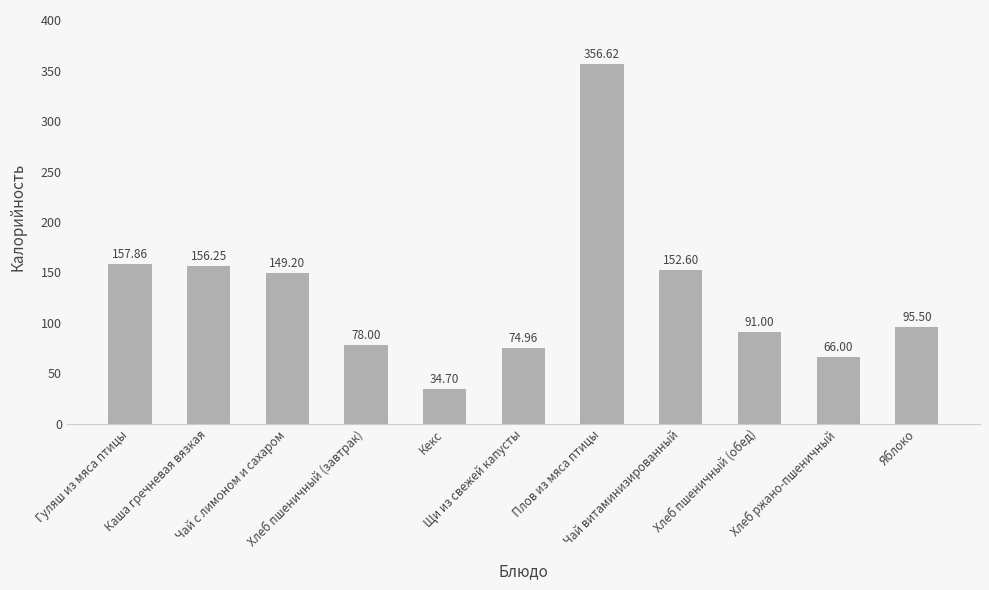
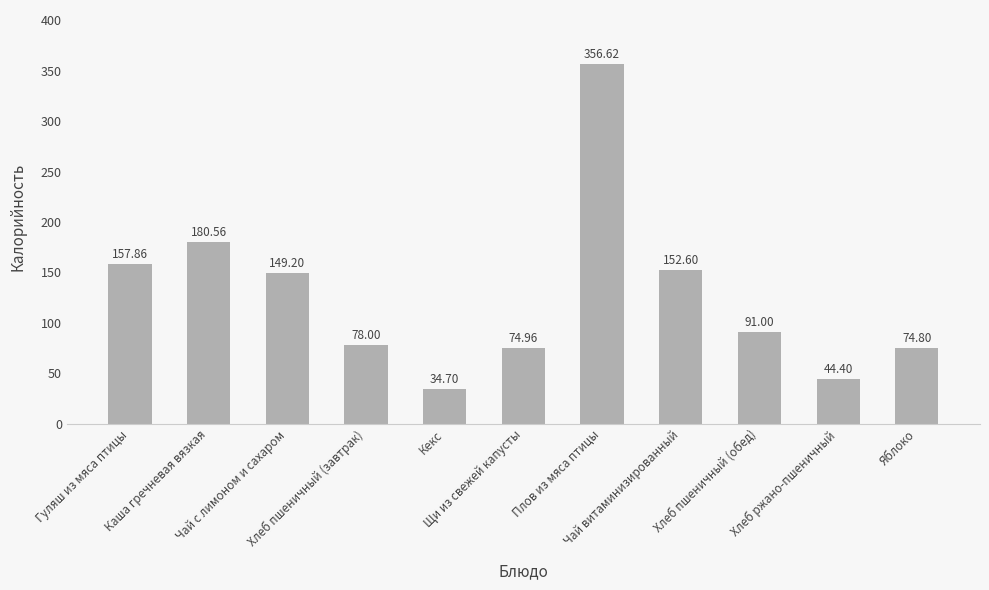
Каша гречневая вязкая: 156.25 -> 180.56
Хлеб ржано-пшеничный: 66.00 -> 44.40
Яблоко: 95.50 -> 74.80
